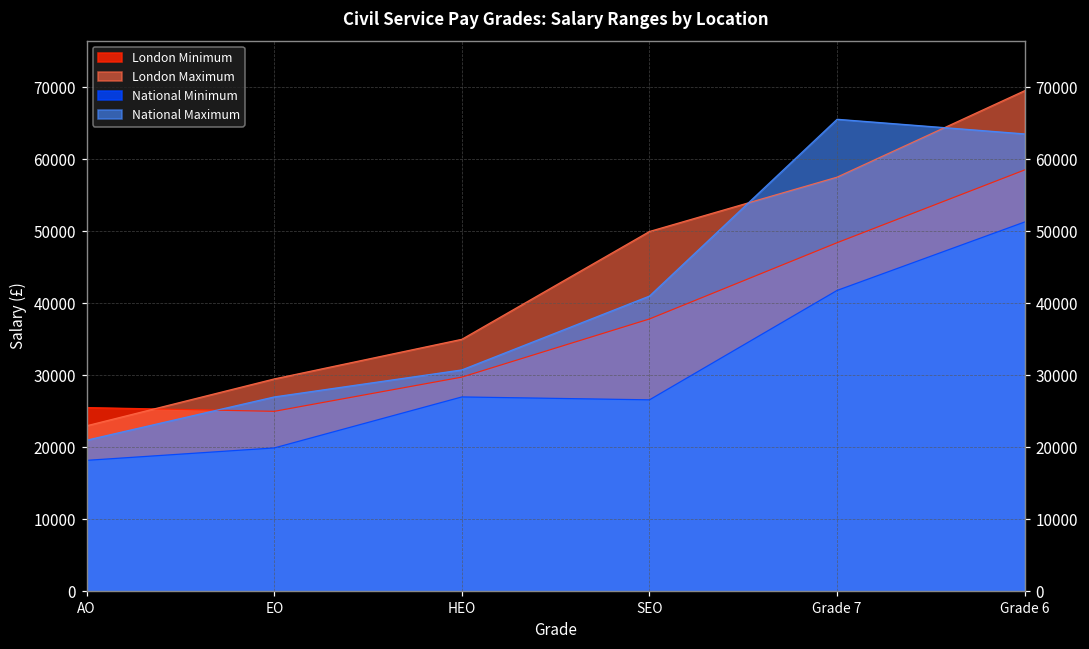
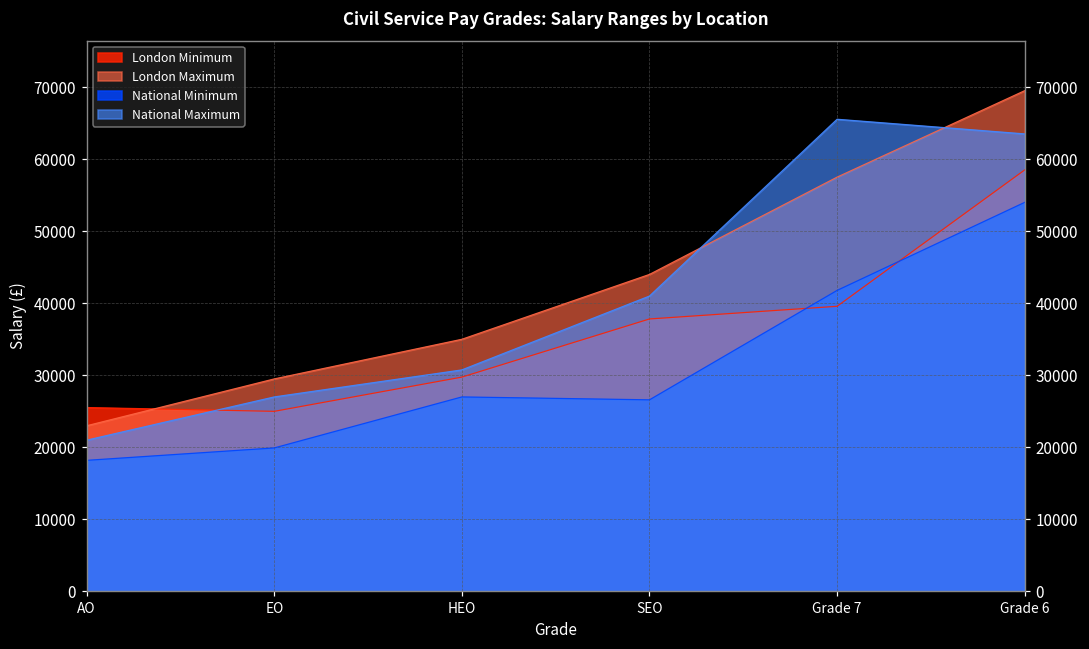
London Maximum, SEO: 50000 -> 44000
London Minimum, Grade 7: 48000 -> 40000
National Minimum, Grade 6: 51000 -> 54000
